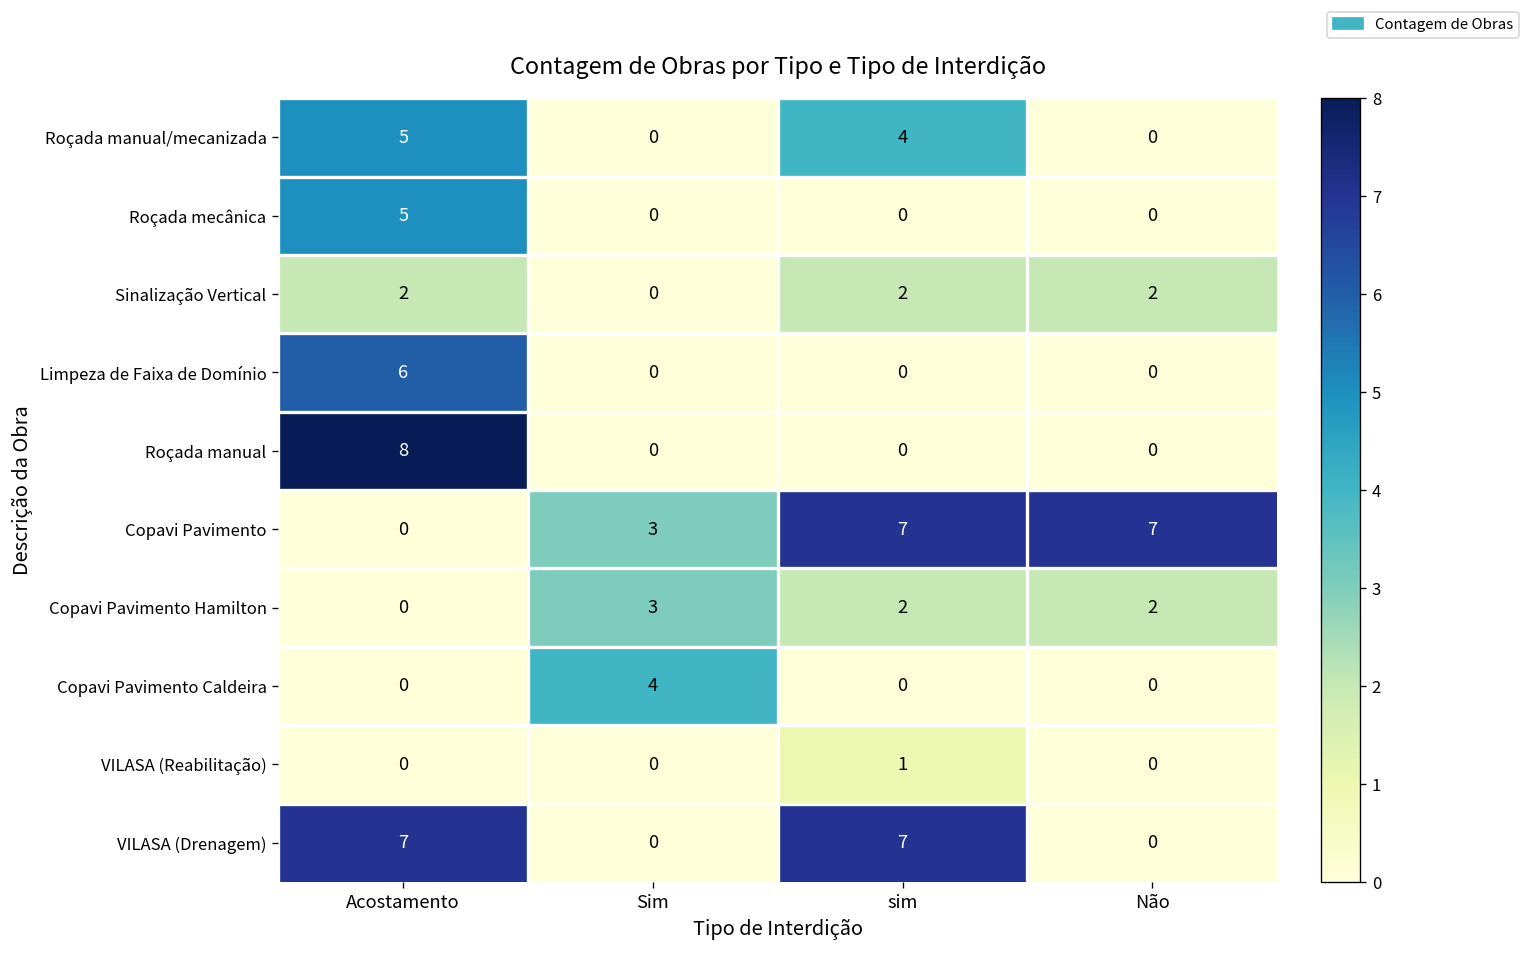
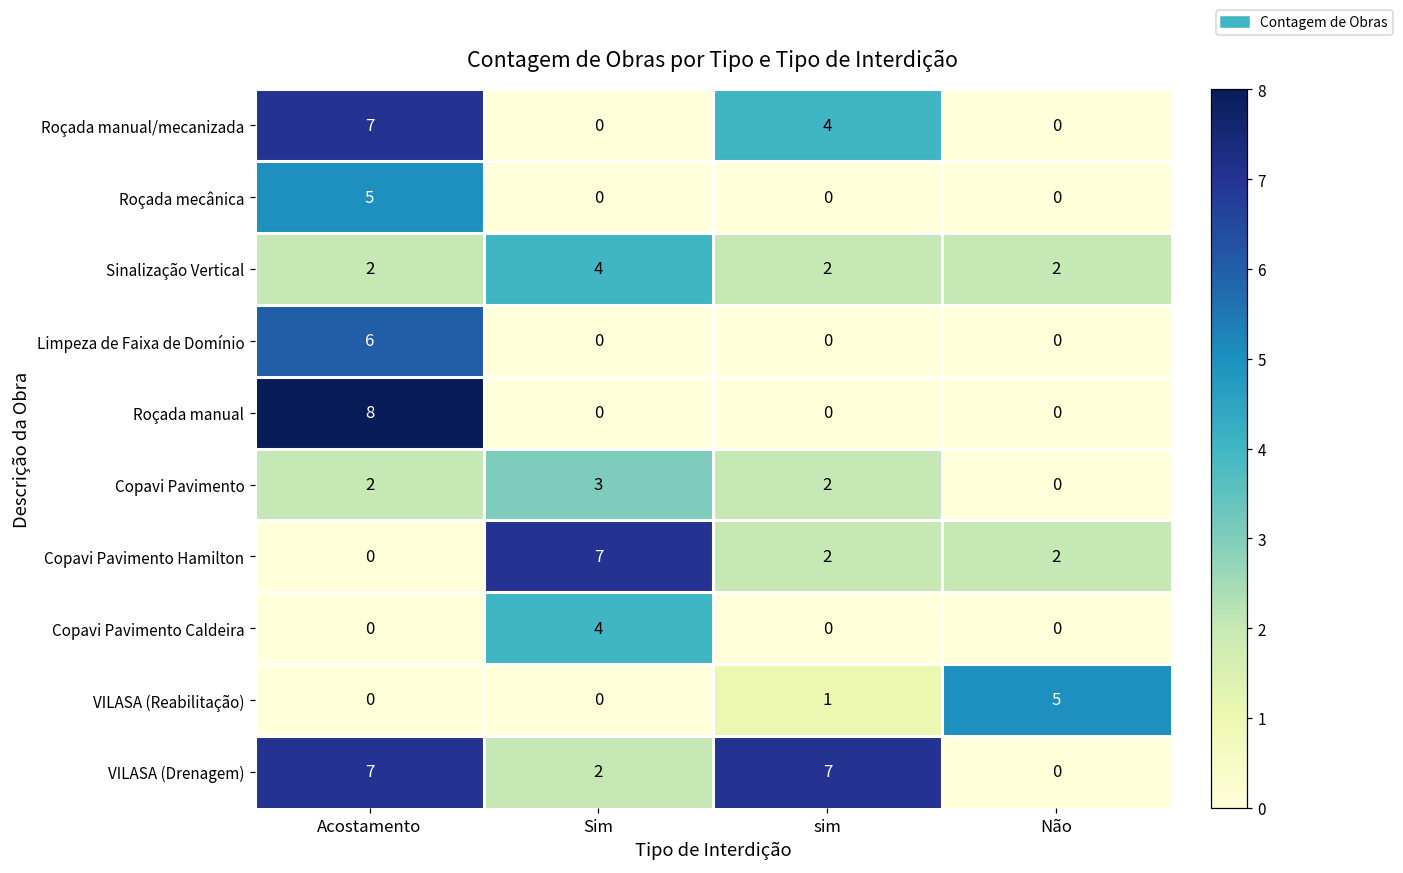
Roçada manual/mecanizada, Acostamento: 5 -> 7
Sinalização Vertical, Sim: 0 -> 4
Copavi Pavimento, Acostamento: 0 -> 2
Copavi Pavimento, sim: 7 -> 2
Copavi Pavimento, Não: 7 -> 0
Copavi Pavimento Hamilton, Sim: 3 -> 7
VILASA (Reabilitação), Não: 0 -> 5
VILASA (Drenagem), Sim: 0 -> 2
